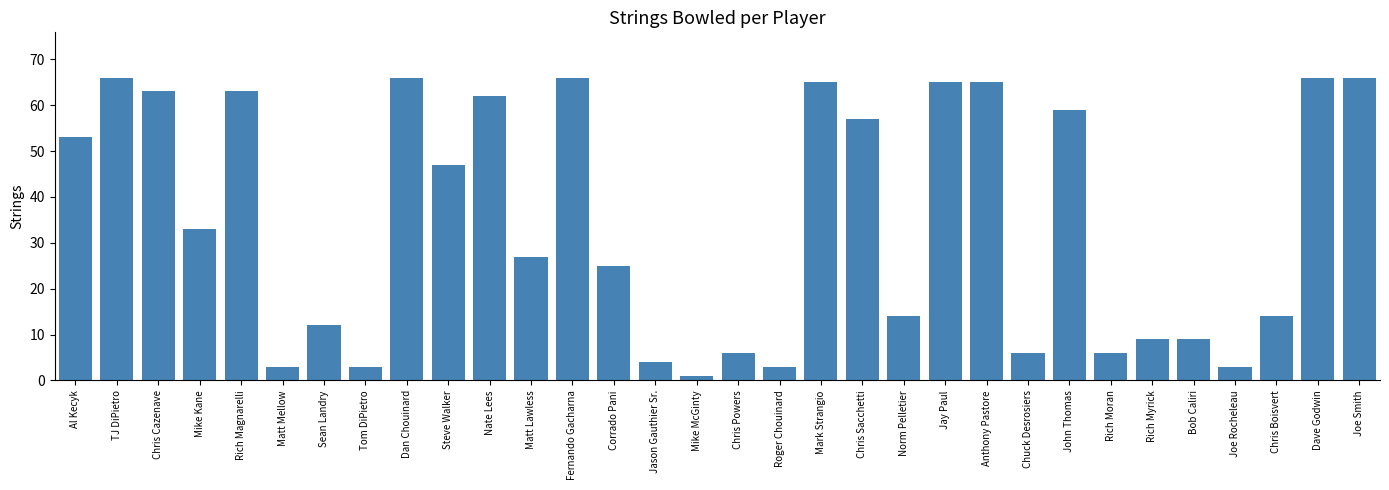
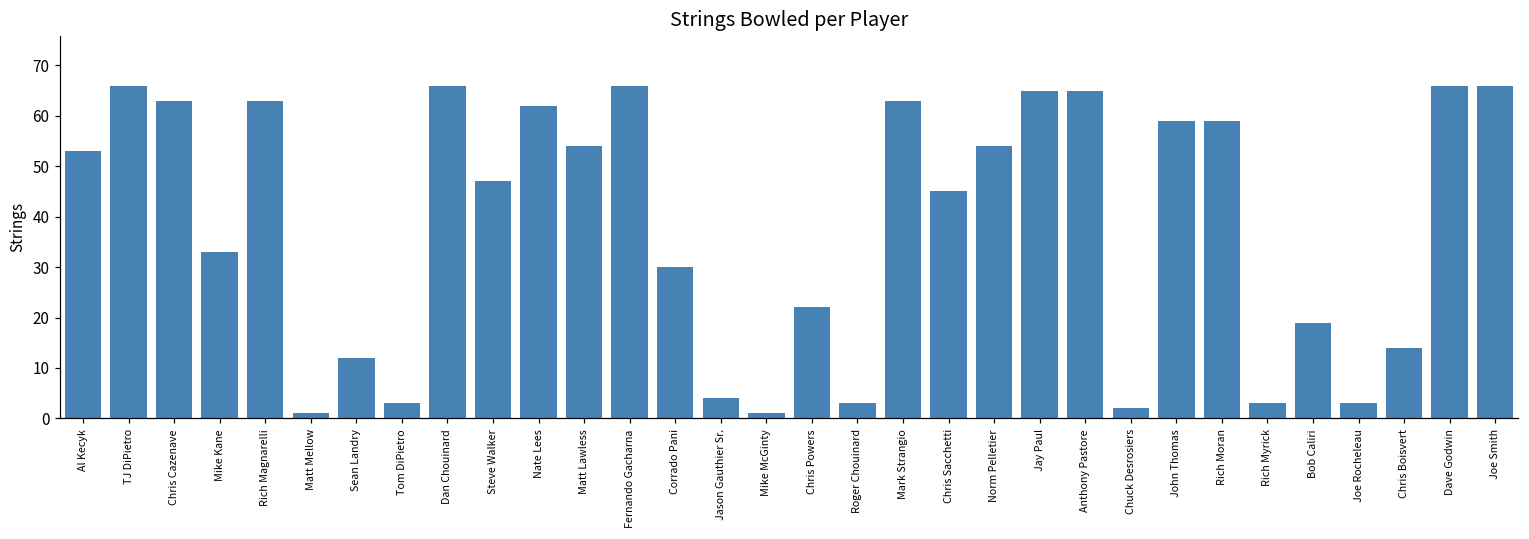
Matt Mellow: 3 -> 1
Matt Lawless: 27 -> 54
Corrado Pani: 25 -> 30
Chris Powers: 6 -> 22
Mark Strangio: 65 -> 63
Chris Sacchetti: 57 -> 45
Norm Pelletier: 14 -> 54
Chuck Desrosiers: 6 -> 2
Rich Moran: 6 -> 59
Rich Myrick: 9 -> 3
Bob Caliri: 9 -> 19
